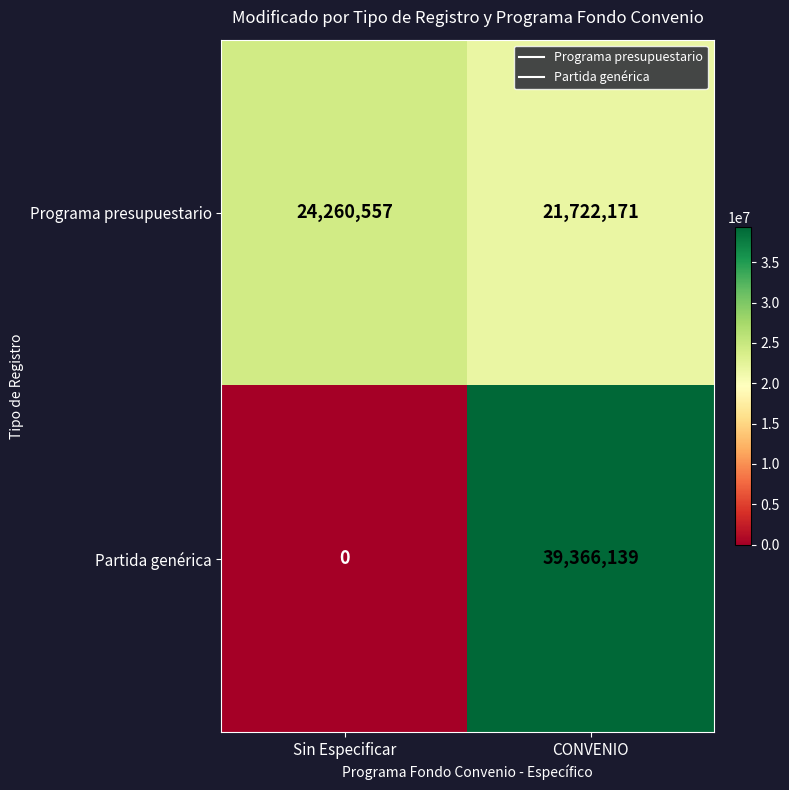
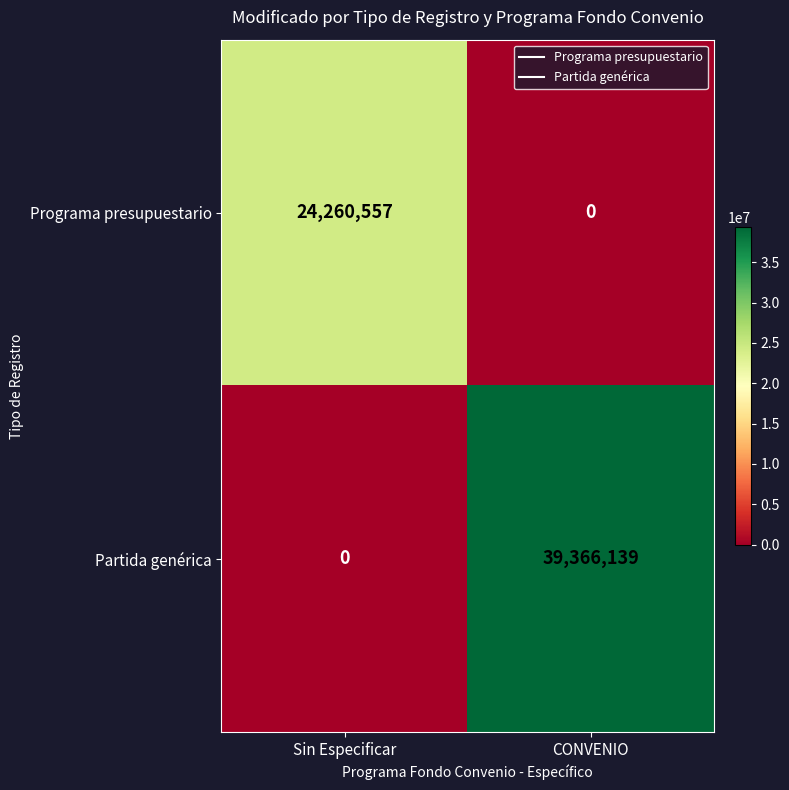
Programa presupuestario, CONVENIO: 21,722,171 -> 0
